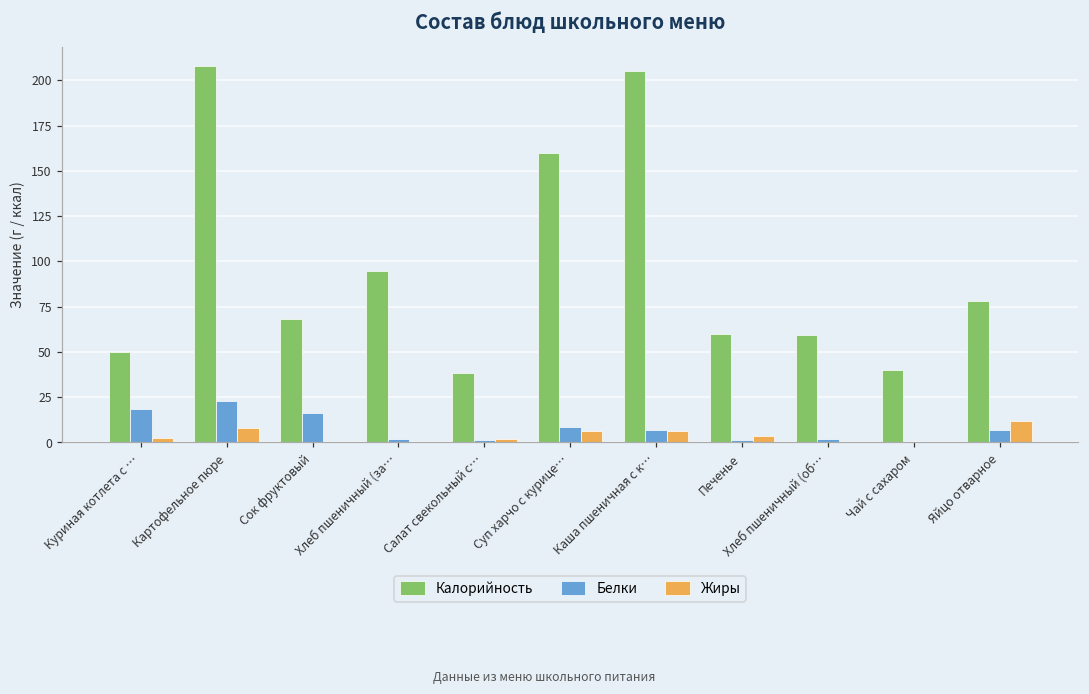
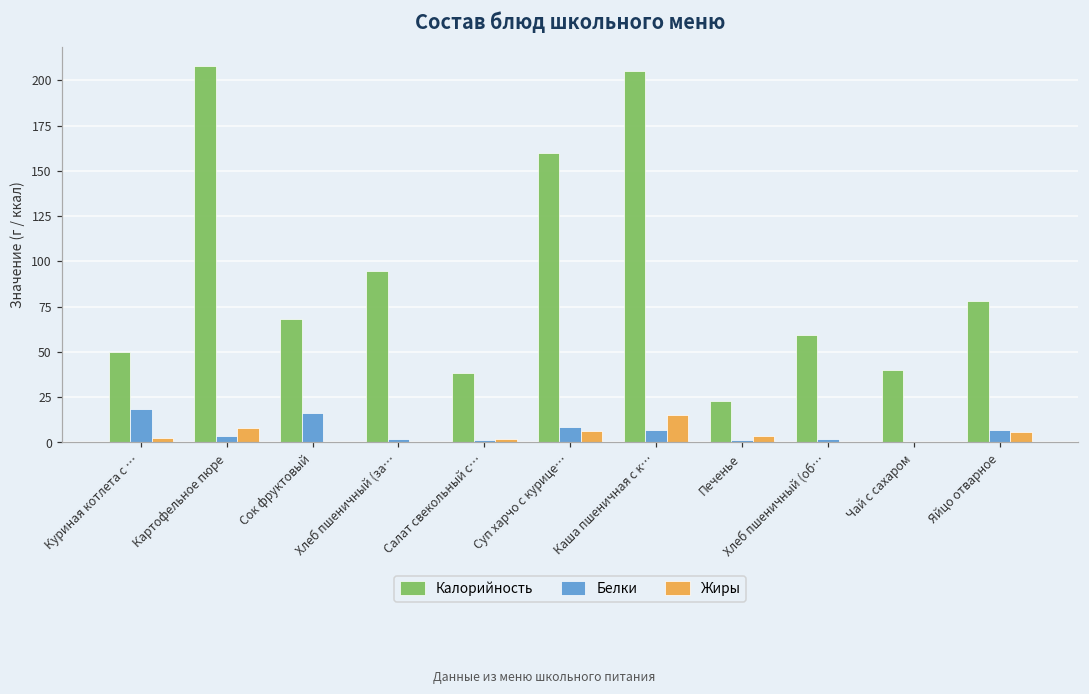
Белки, Картофельное пюре: 23 -> 4
Жиры, Каша пшеничная с к…: 6 -> 15
Калорийность, Печенье: 60 -> 23
Жиры, Яйцо отварное: 12 -> 6
